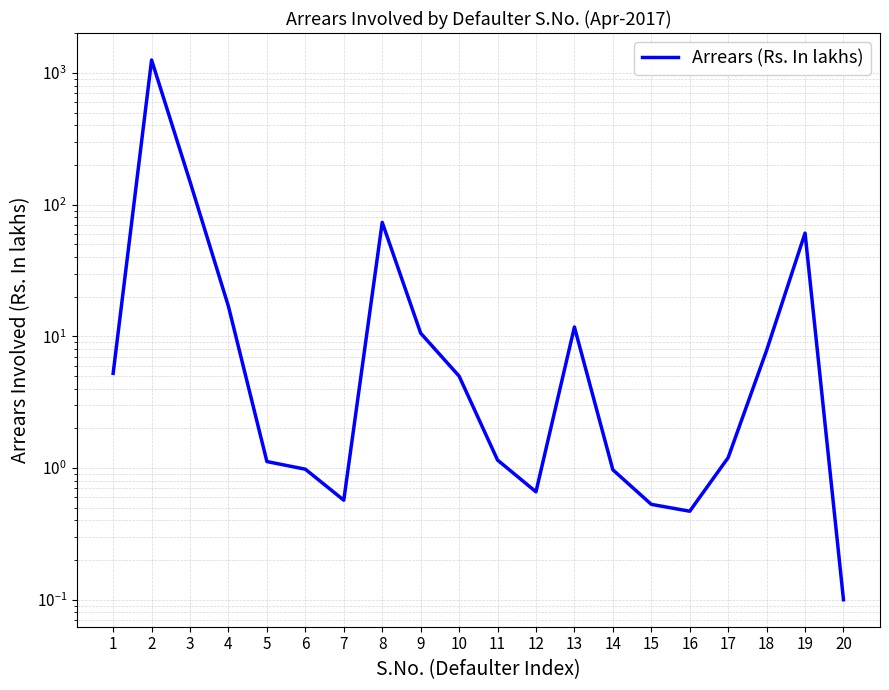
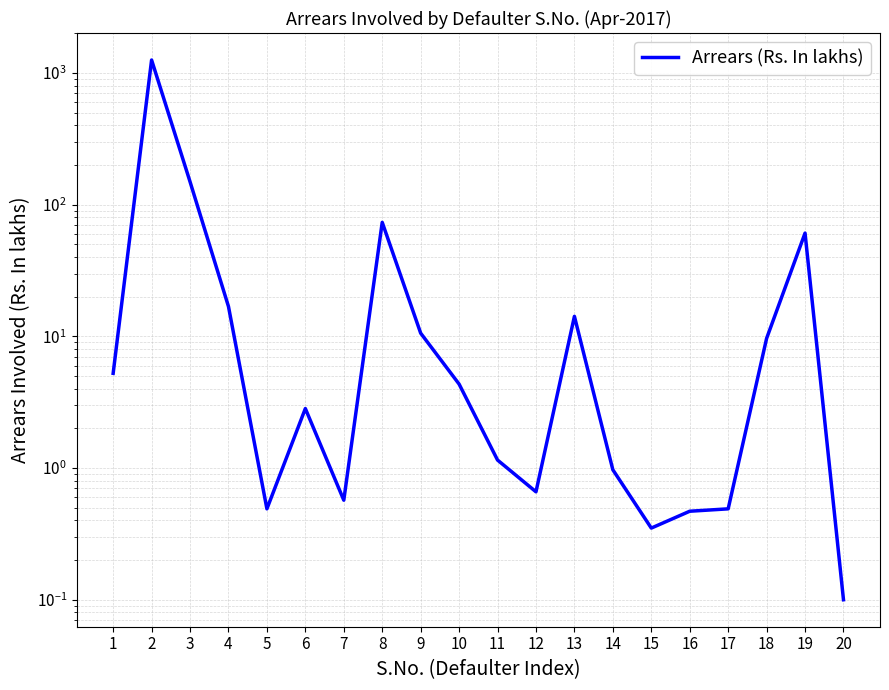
5: 1.1 -> 0.49
6: 1.0 -> 2.8
10: 5.0 -> 4.3
13: 12 -> 14
15: 0.53 -> 0.35
17: 1.2 -> 0.49
18: 8 -> 10
